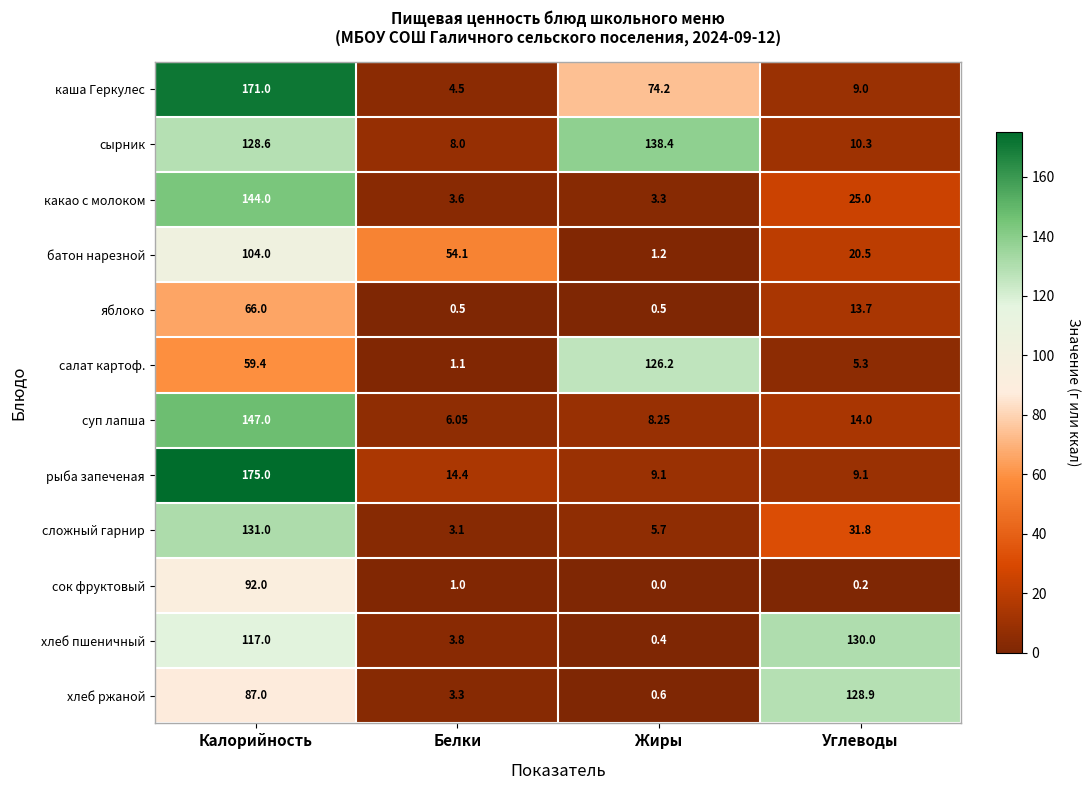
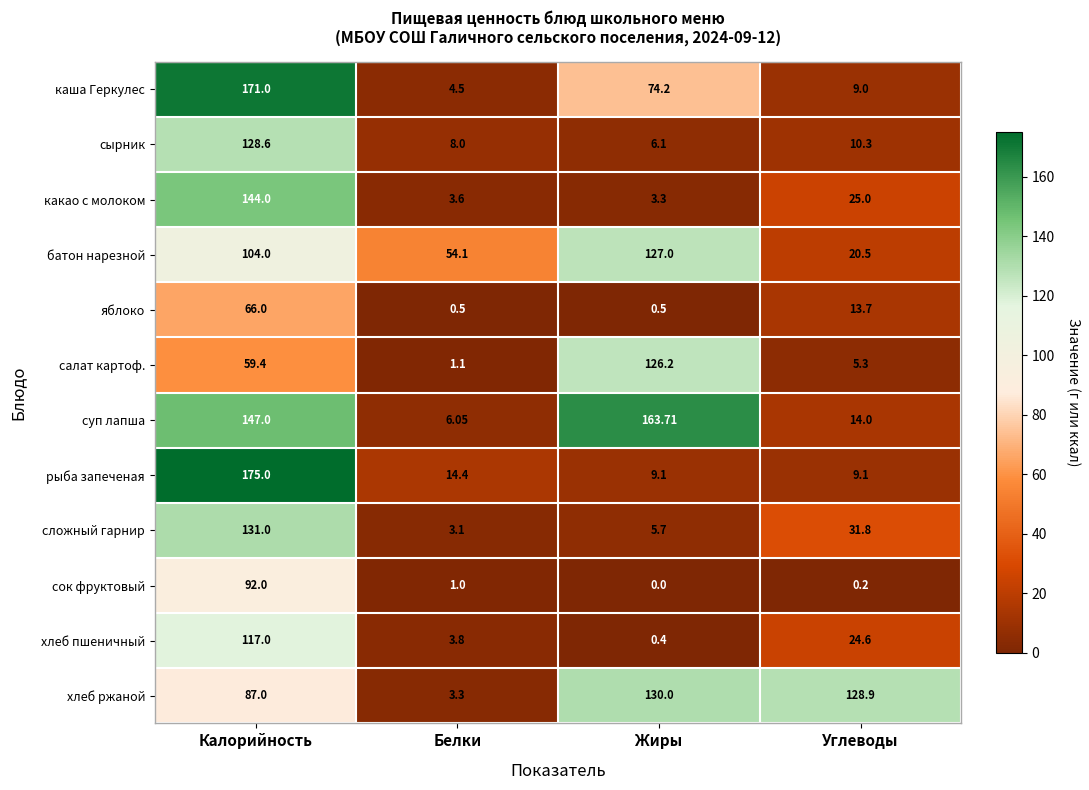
сырник, Жиры: 138.4 -> 6.1
батон нарезной, Жиры: 1.2 -> 127.0
суп лапша, Жиры: 8.25 -> 163.71
хлеб пшеничный, Углеводы: 130.0 -> 24.6
хлеб ржаной, Жиры: 0.6 -> 130.0
